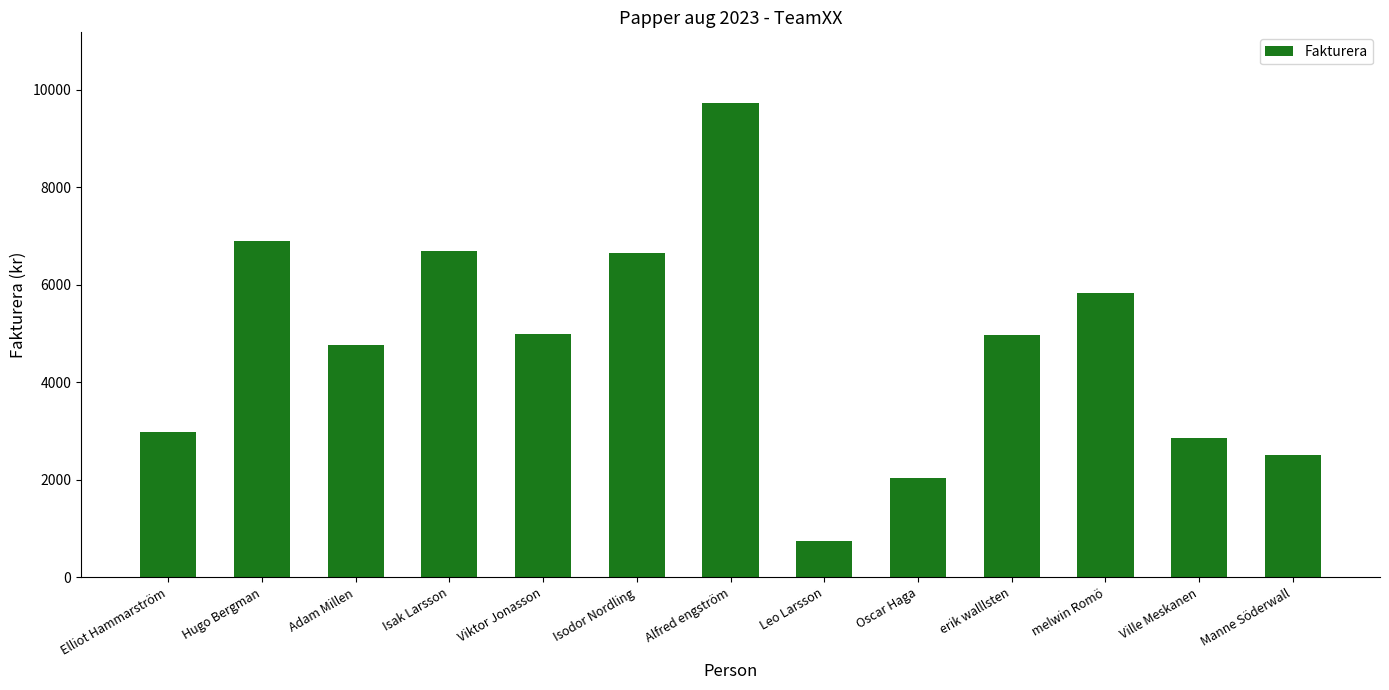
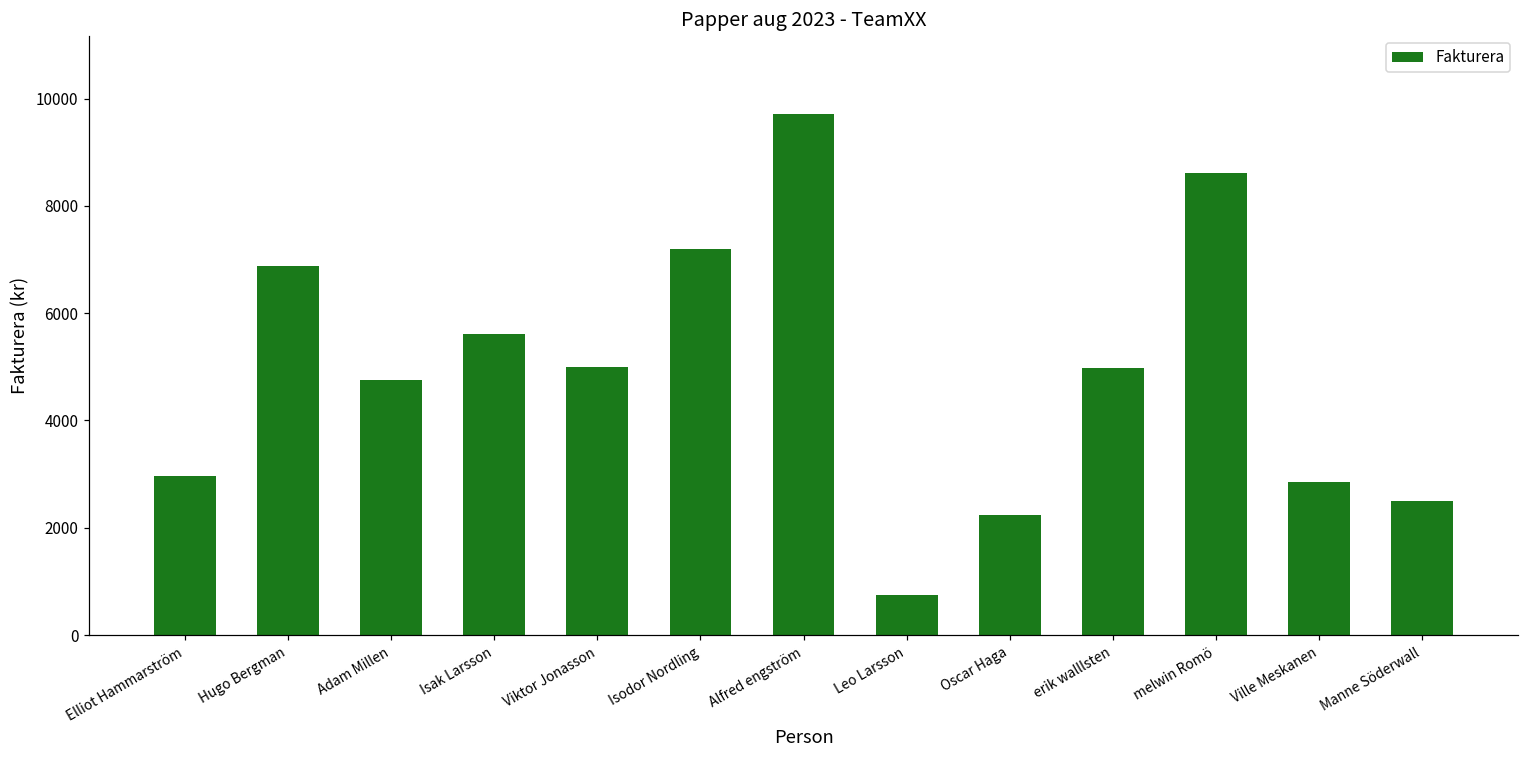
Isak Larsson: 6700 -> 5600
Isodor Nordling: 6700 -> 7200
Oscar Haga: 2000 -> 2200
melwin Romö: 5800 -> 8600
